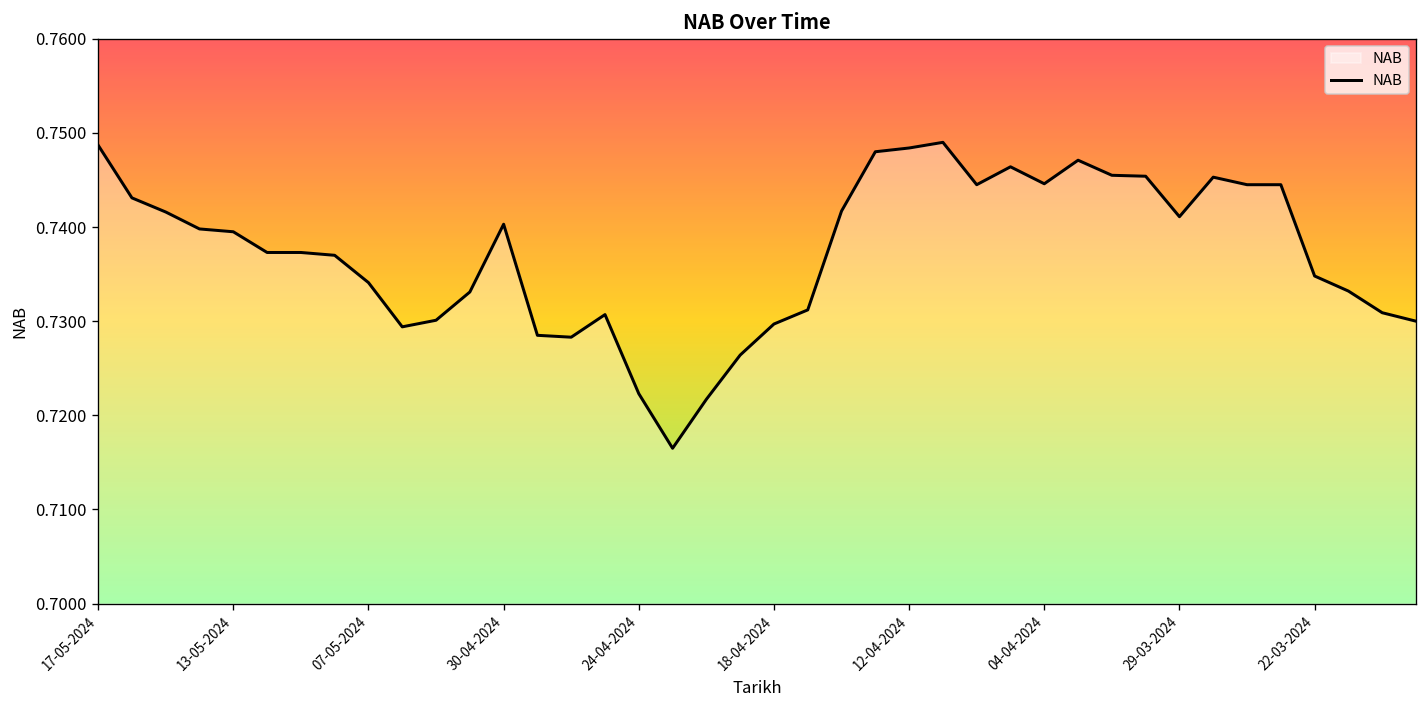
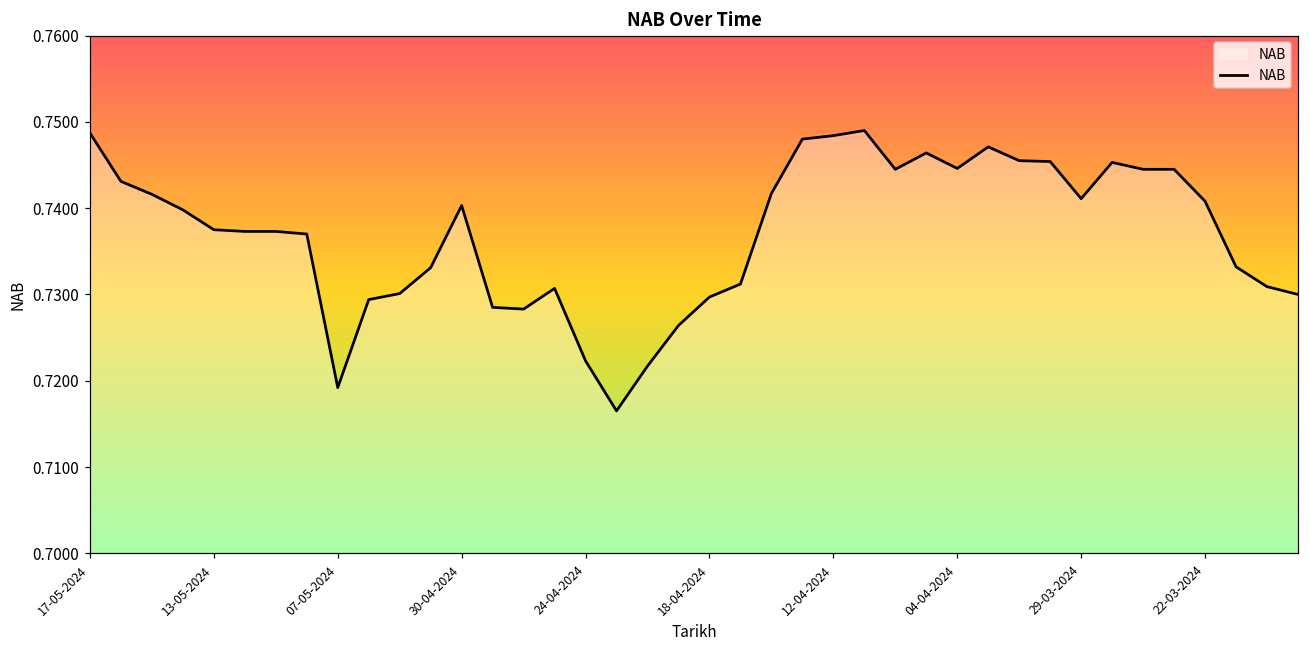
13-05-2024: 0.740 -> 0.738
07-05-2024: 0.734 -> 0.719
22-03-2024: 0.735 -> 0.741
